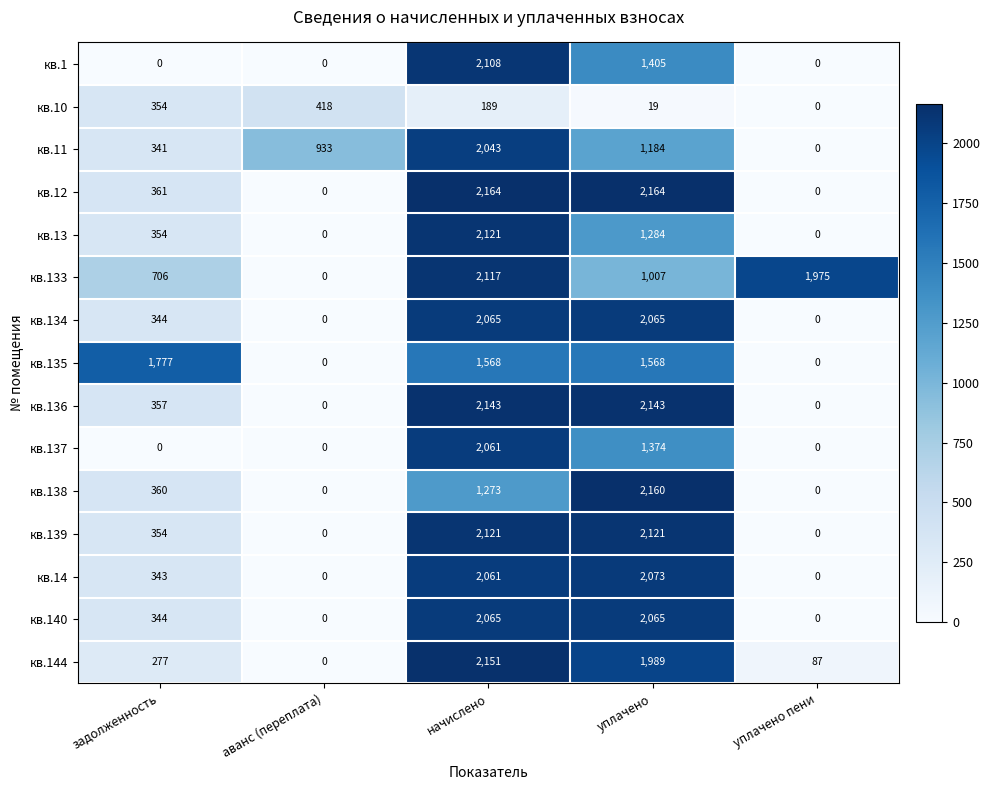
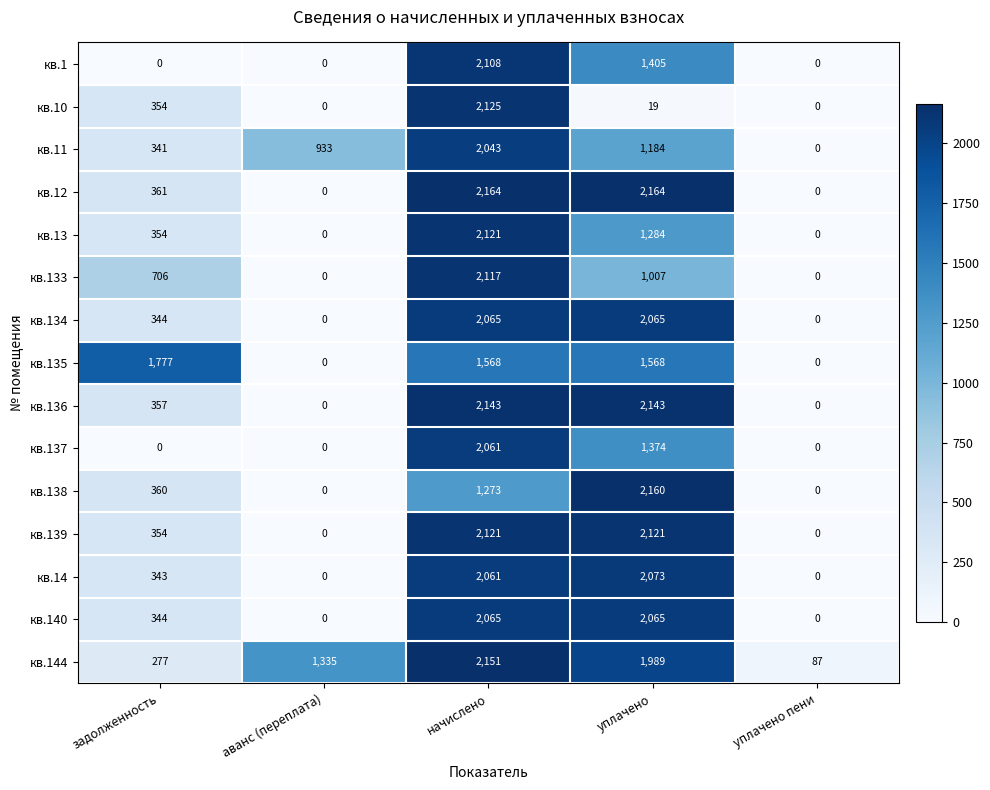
кв.10, аванс (переплата): 418 -> 0
кв.10, начислено: 189 -> 2,125
кв.133, уплачено пени: 1,975 -> 0
кв.144, аванс (переплата): 0 -> 1,335
